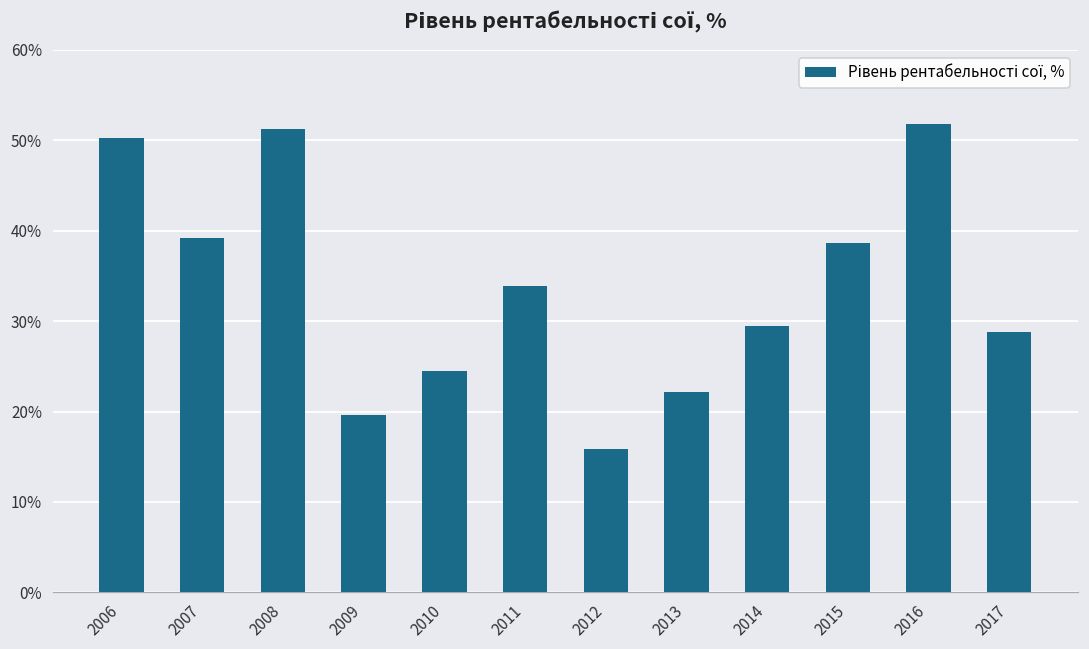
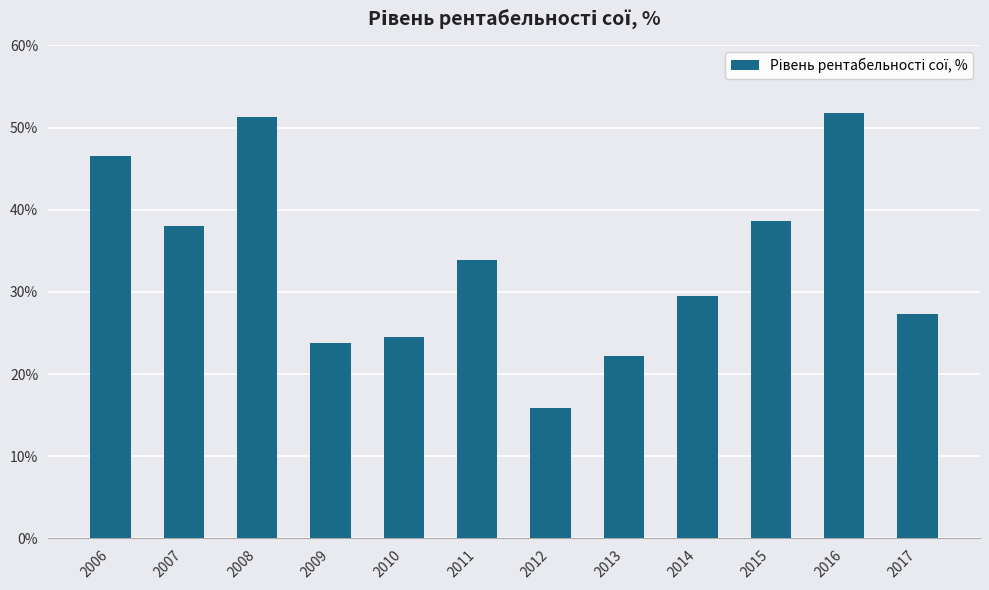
2006: 50% -> 47%
2007: 39% -> 38%
2009: 20% -> 24%
2017: 29% -> 27%
